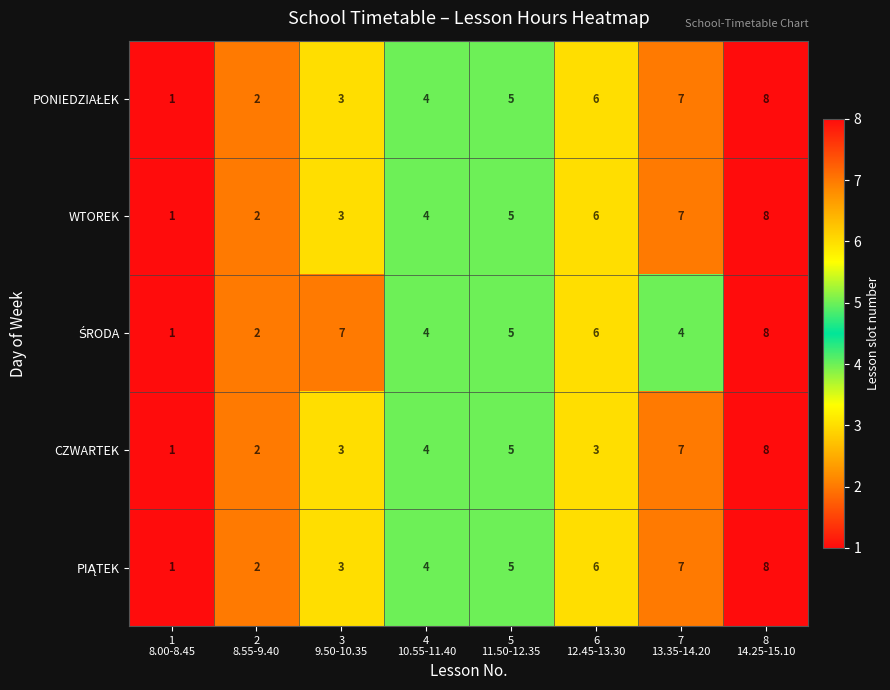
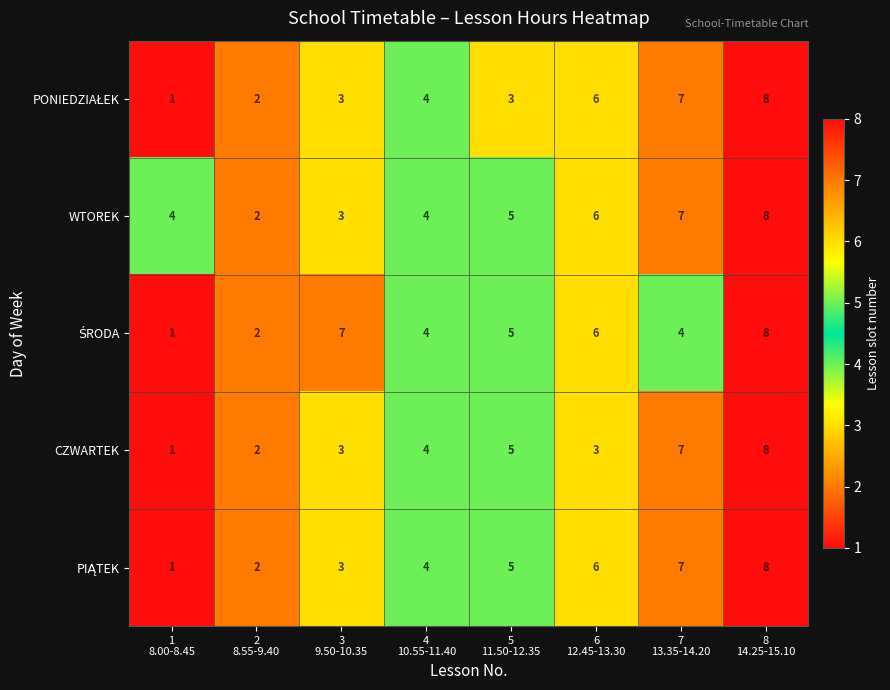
PONIEDZIAŁEK, 5 11.50-12.35: 5 -> 3
WTOREK, 1 8.00-8.45: 1 -> 4
